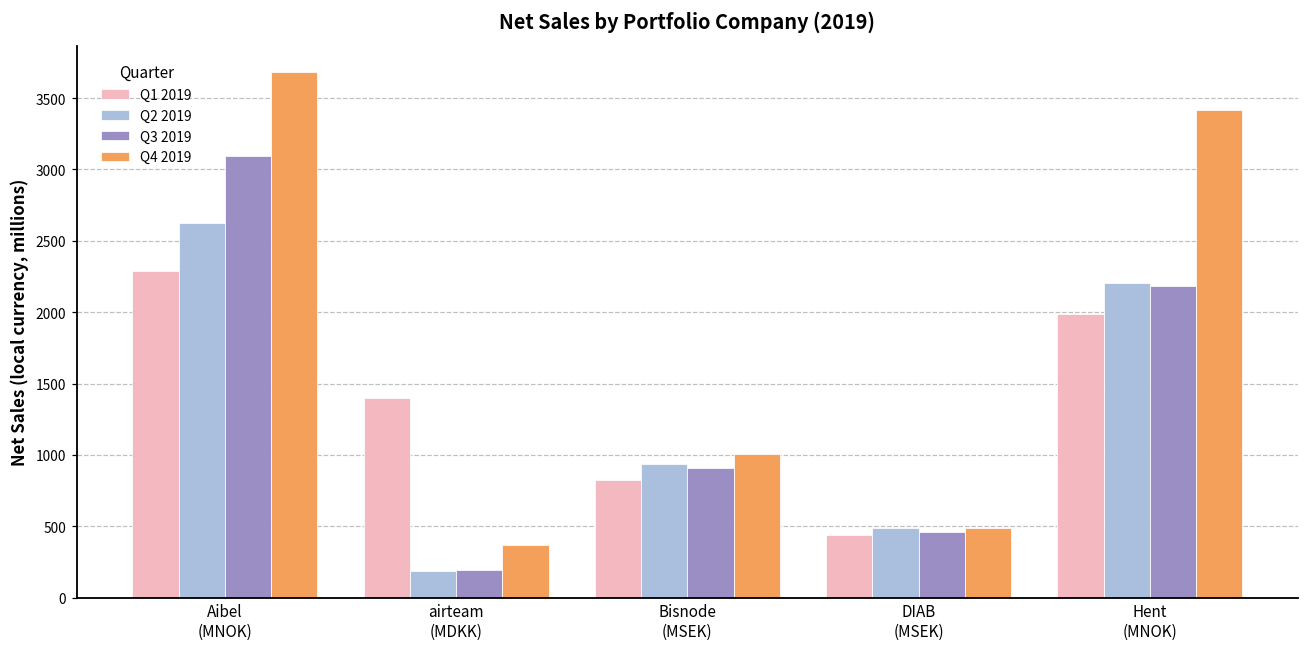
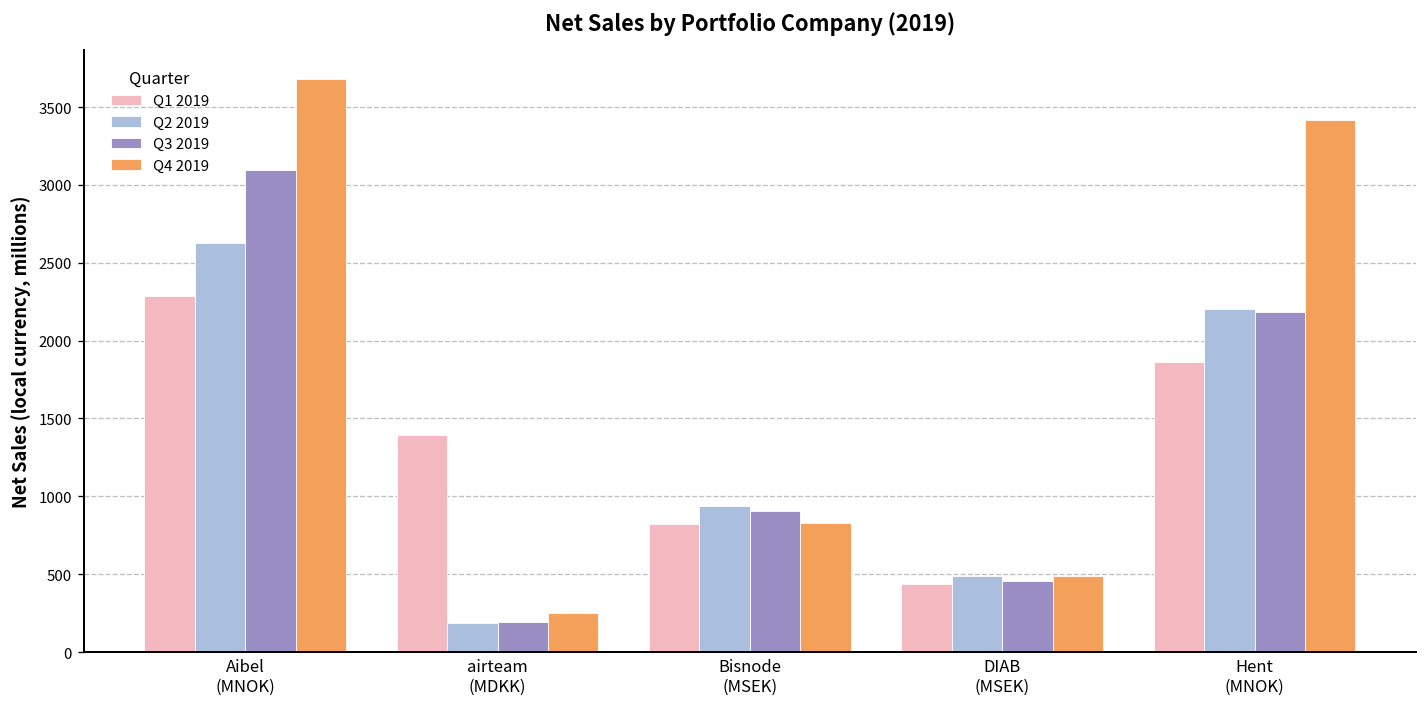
Q4 2019, airteam (MDKK): 370 -> 250
Q4 2019, Bisnode (MSEK): 1010 -> 830
Q1 2019, Hent (MNOK): 1990 -> 1860
